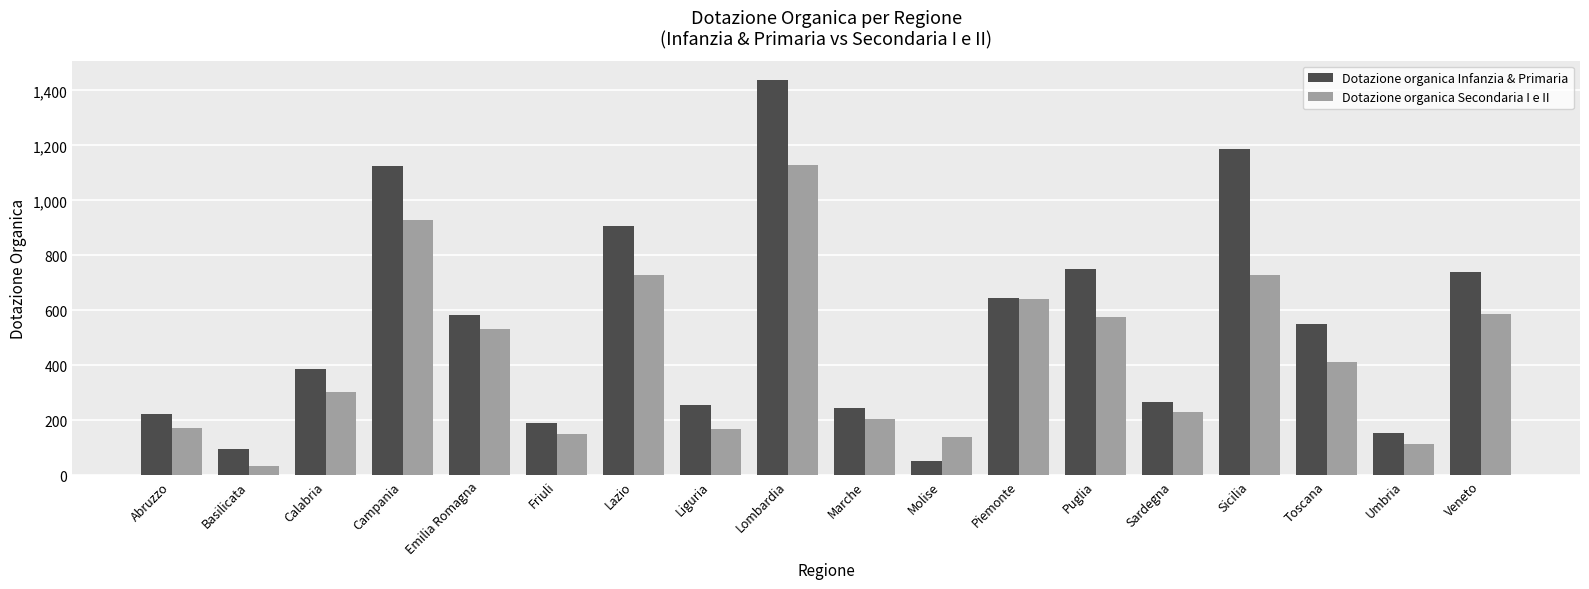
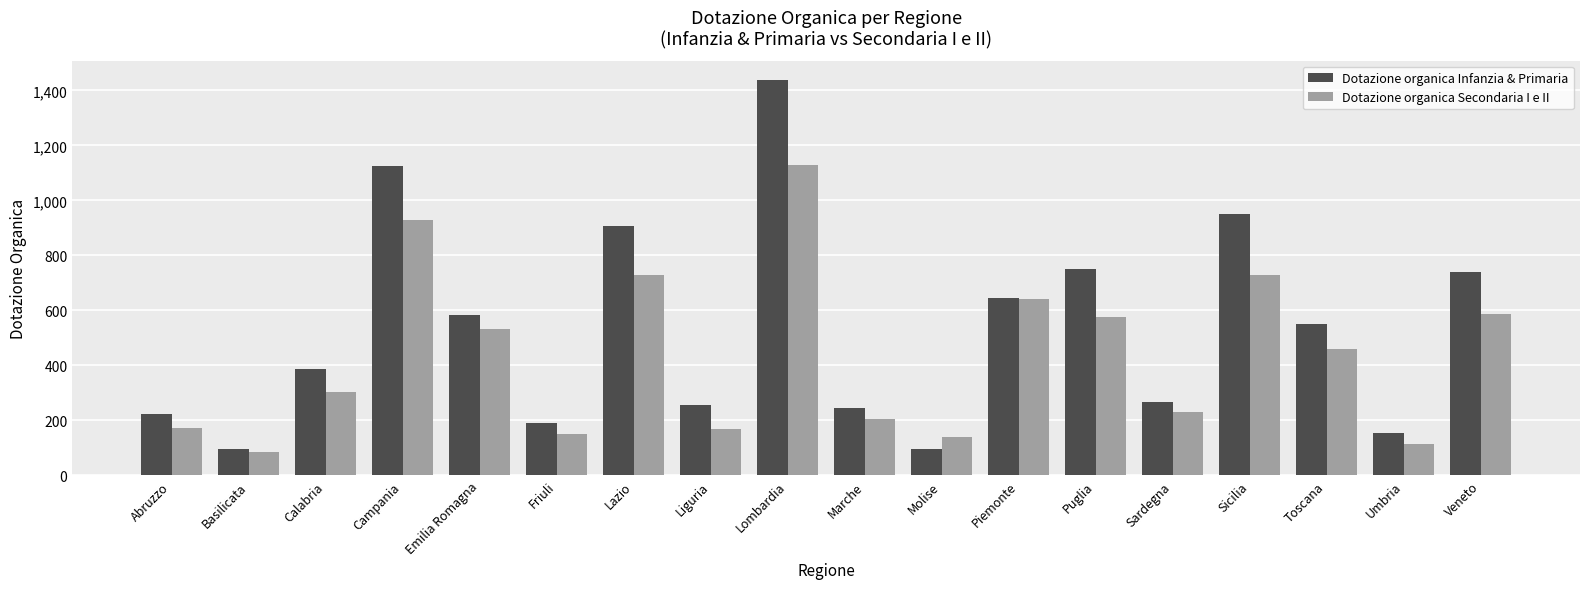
Dotazione organica Secondaria I e II, Basilicata: 30 -> 90
Dotazione organica Infanzia & Primaria, Molise: 50 -> 100
Dotazione organica Infanzia & Primaria, Sicilia: 1,190 -> 950
Dotazione organica Secondaria I e II, Toscana: 410 -> 460
